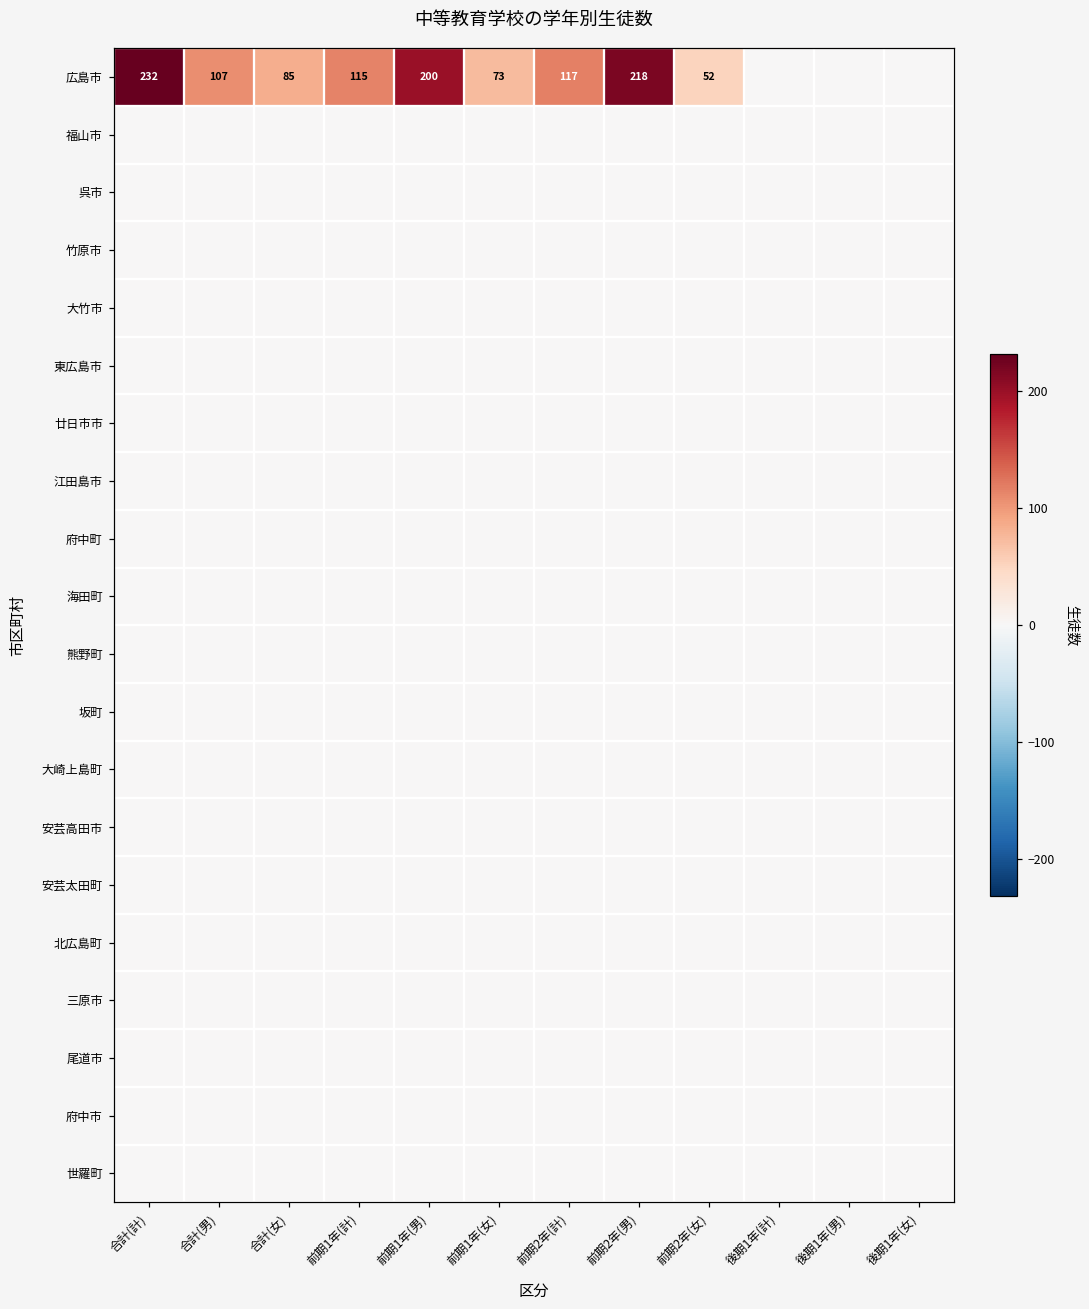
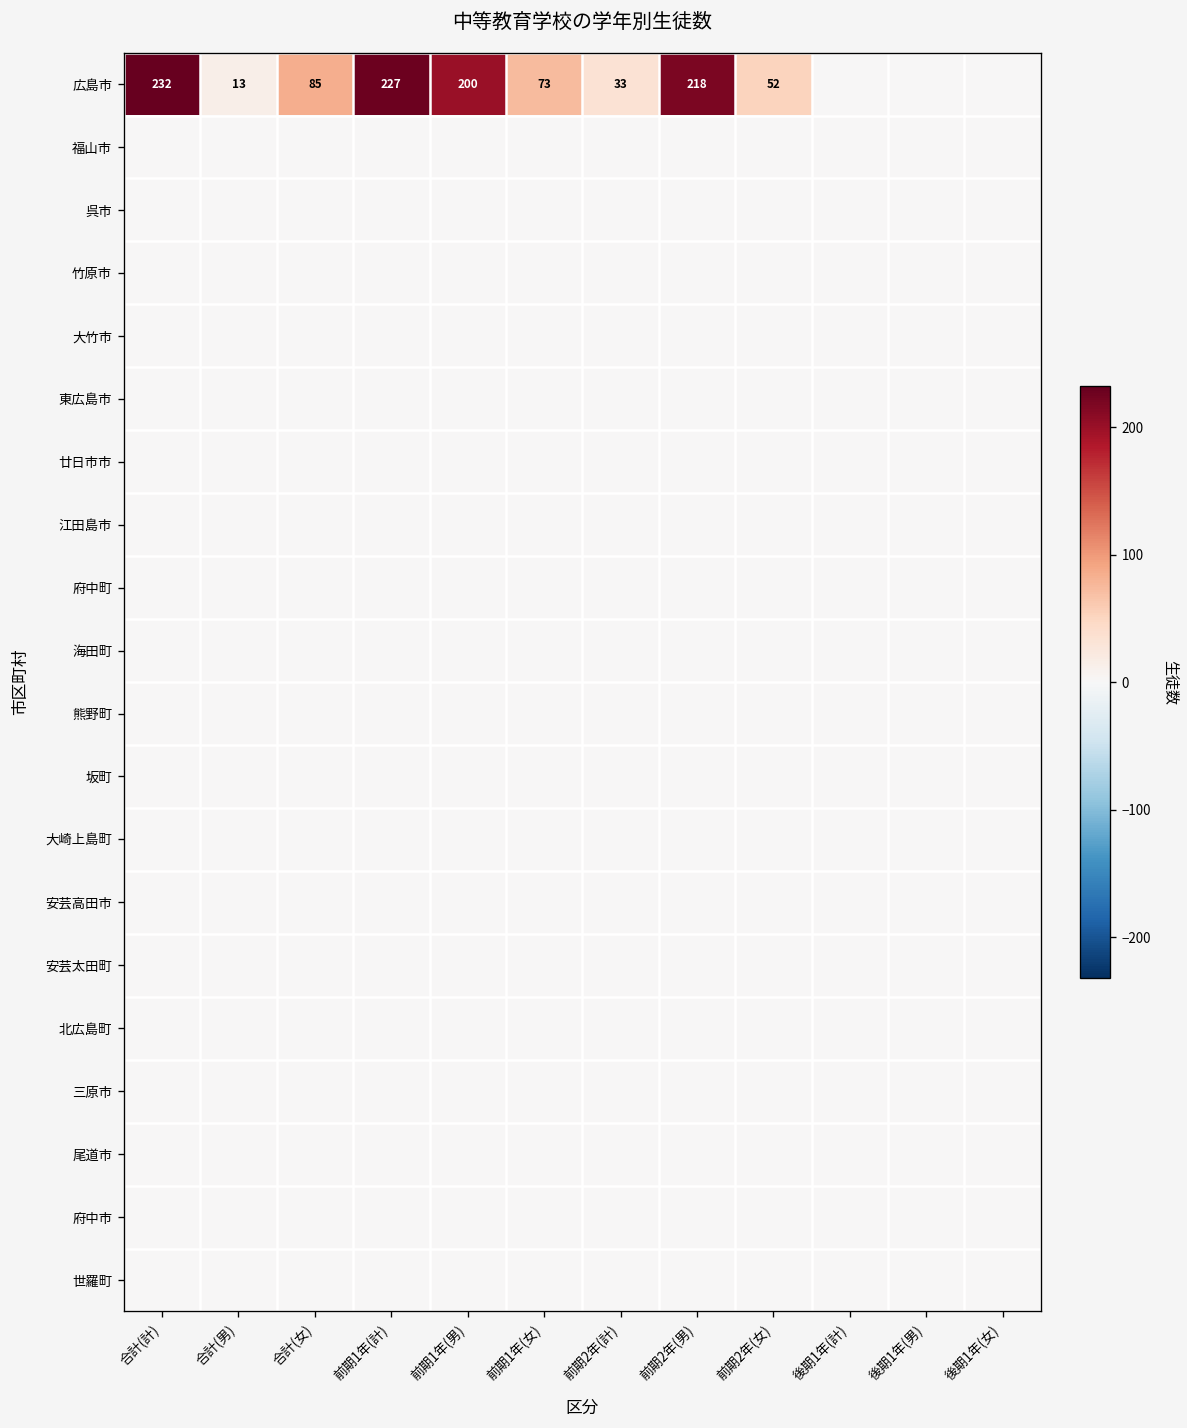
広島市, 合計(男): 107 -> 13
広島市, 前期1年(計): 115 -> 227
広島市, 前期2年(計): 117 -> 33
